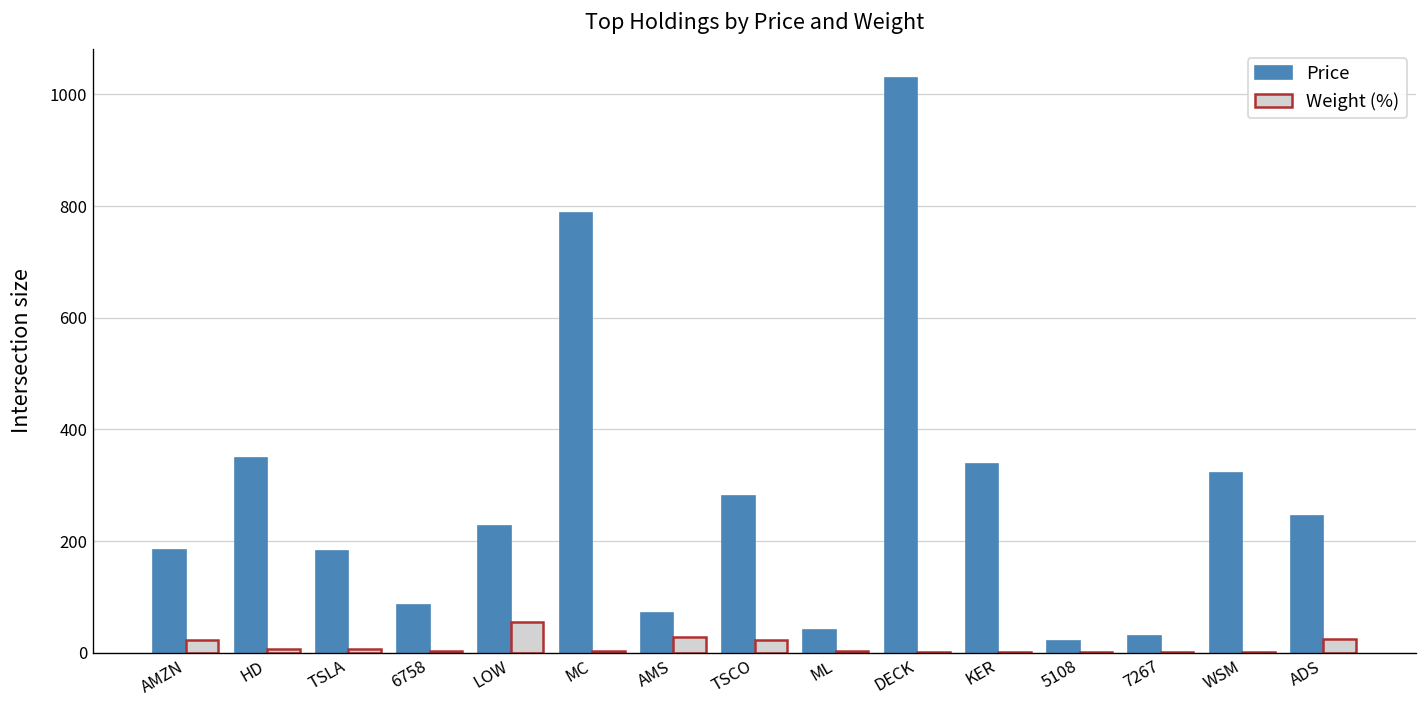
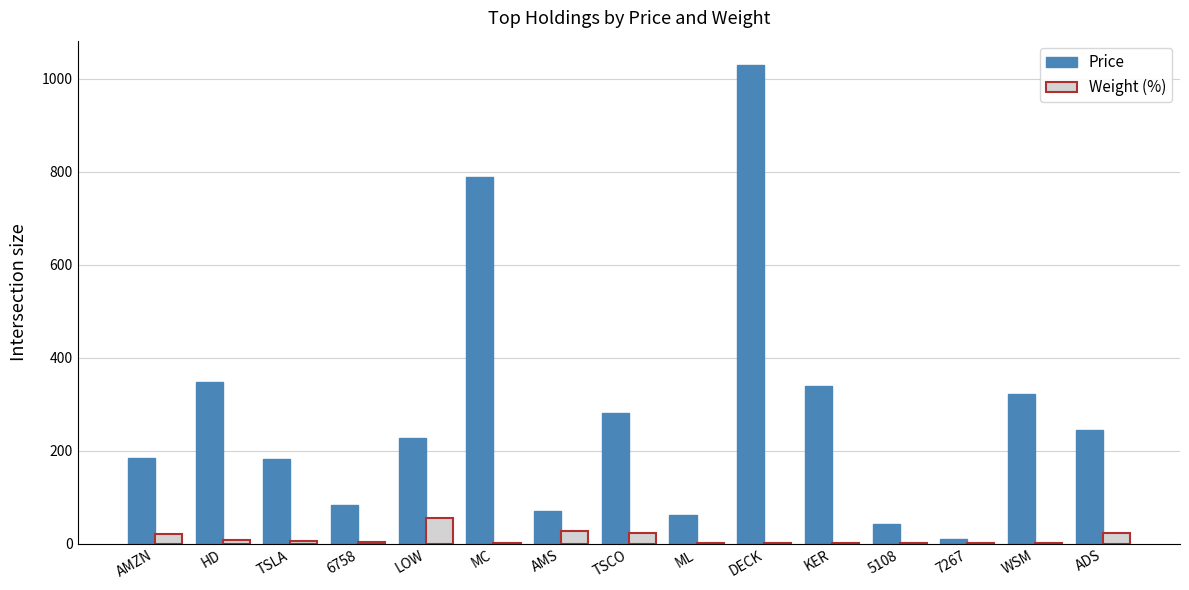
Price, ML: 40 -> 60
Price, 5108: 20 -> 40
Price, 7267: 30 -> 10
